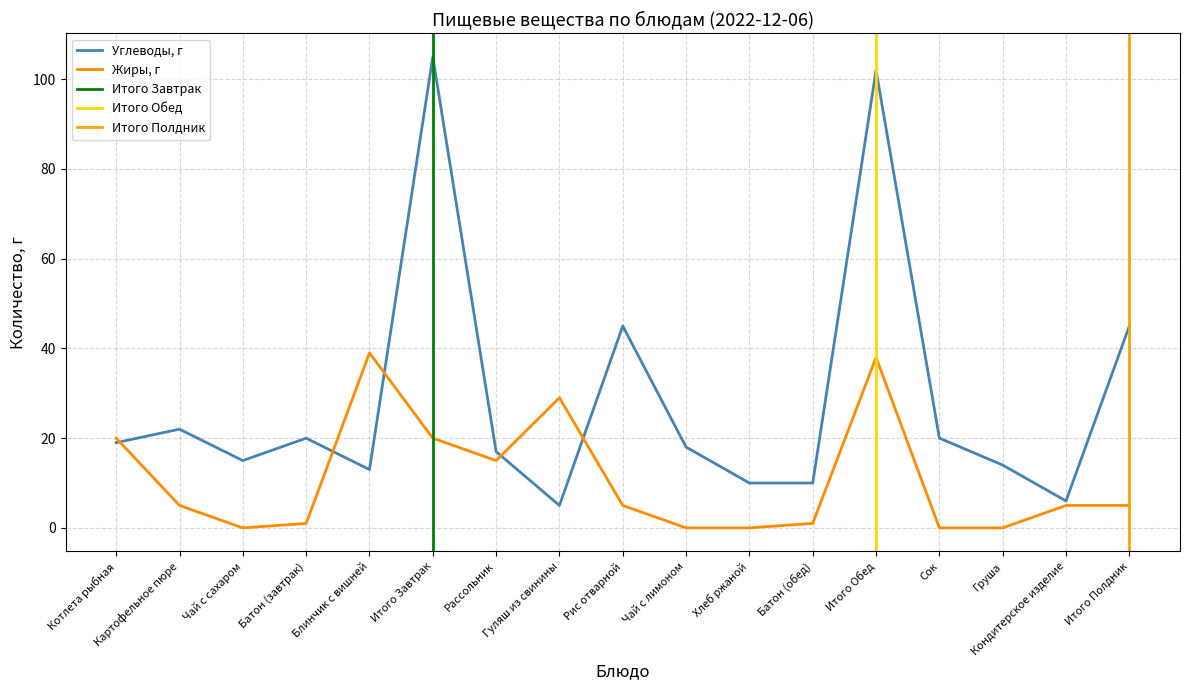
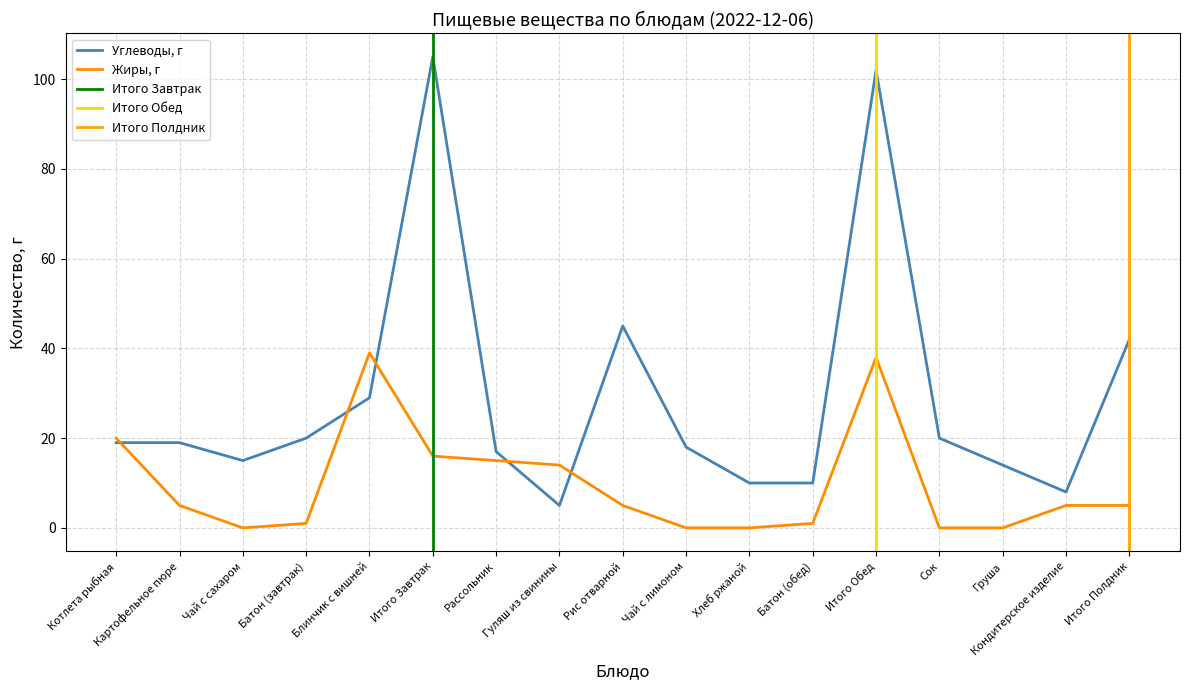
Углеводы, г, Картофельное пюре: 22 -> 19
Углеводы, г, Блинчик с вишней: 13 -> 29
Жиры, г, Итого Завтрак: 20 -> 16
Жиры, г, Гуляш из свинины: 29 -> 14
Углеводы, г, Кондитерское изделие: 6 -> 8
Углеводы, г, Итого Полдник: 45 -> 42
